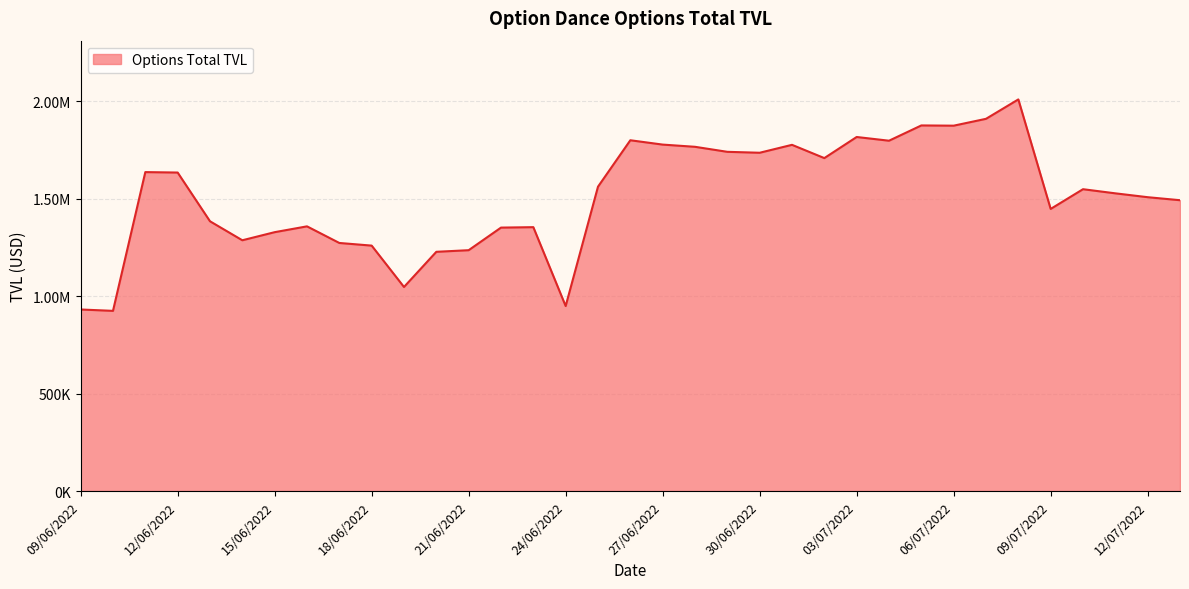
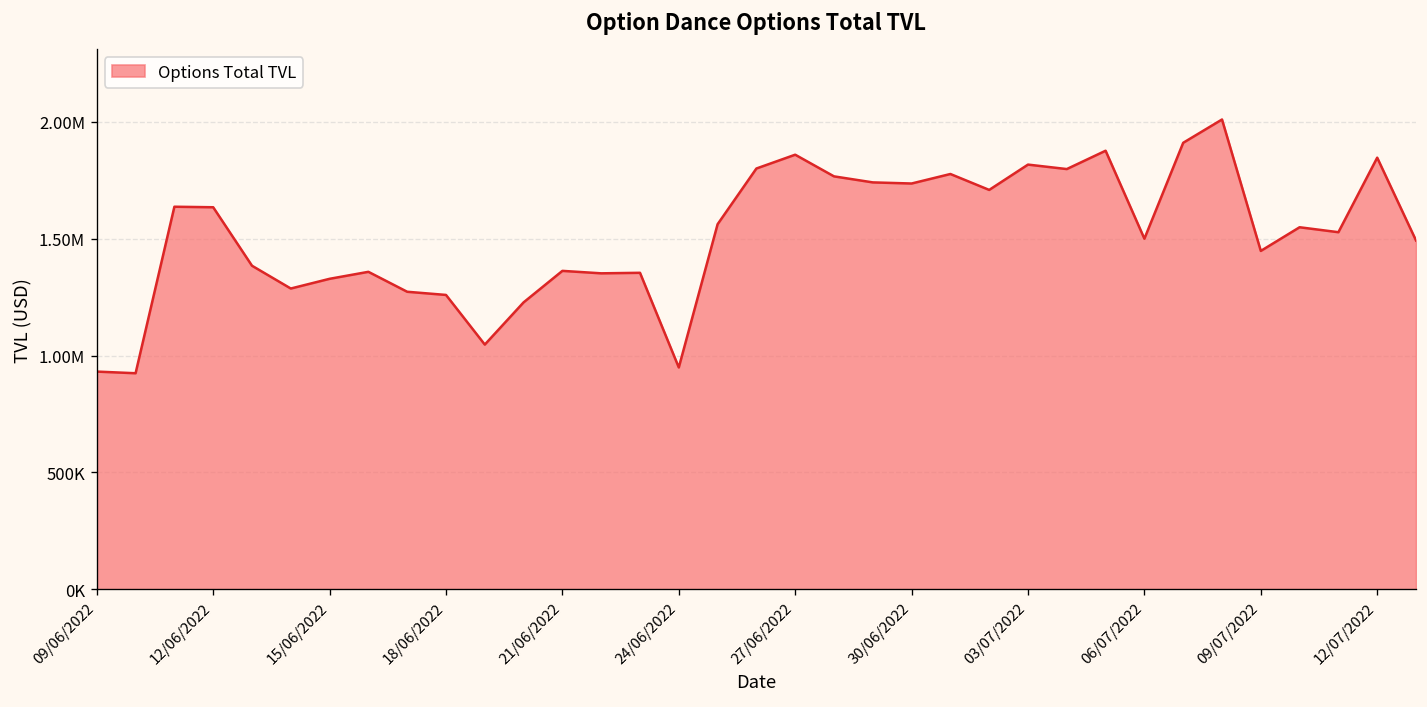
21/06/2022: 1240000 -> 1360000
27/06/2022: 1780000 -> 1860000
06/07/2022: 1870000 -> 1500000
12/07/2022: 1510000 -> 1850000
